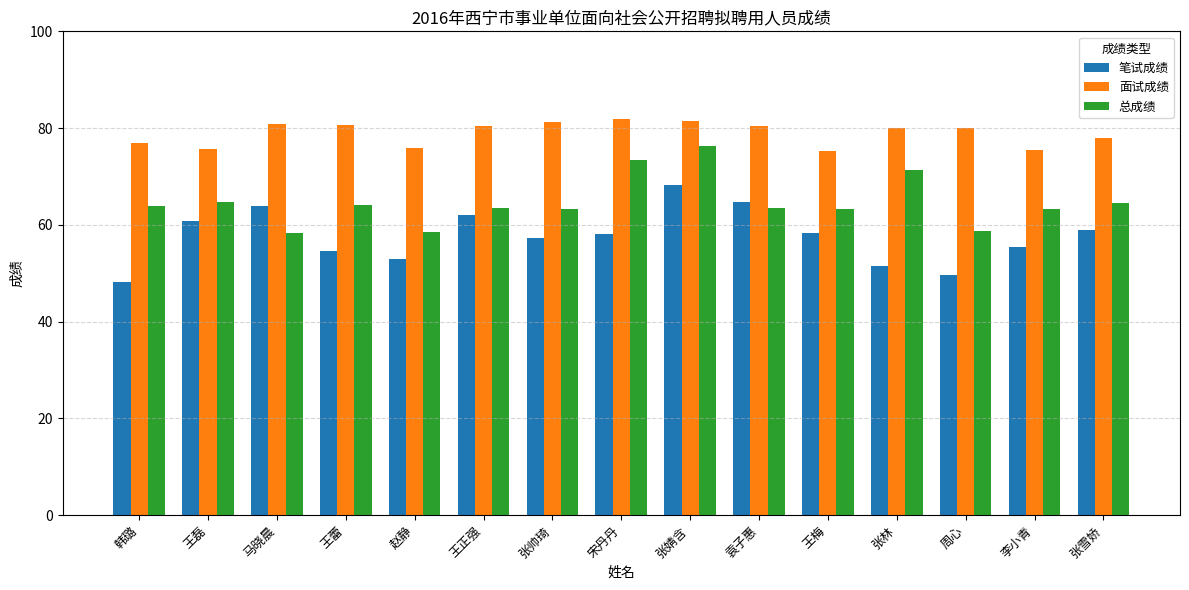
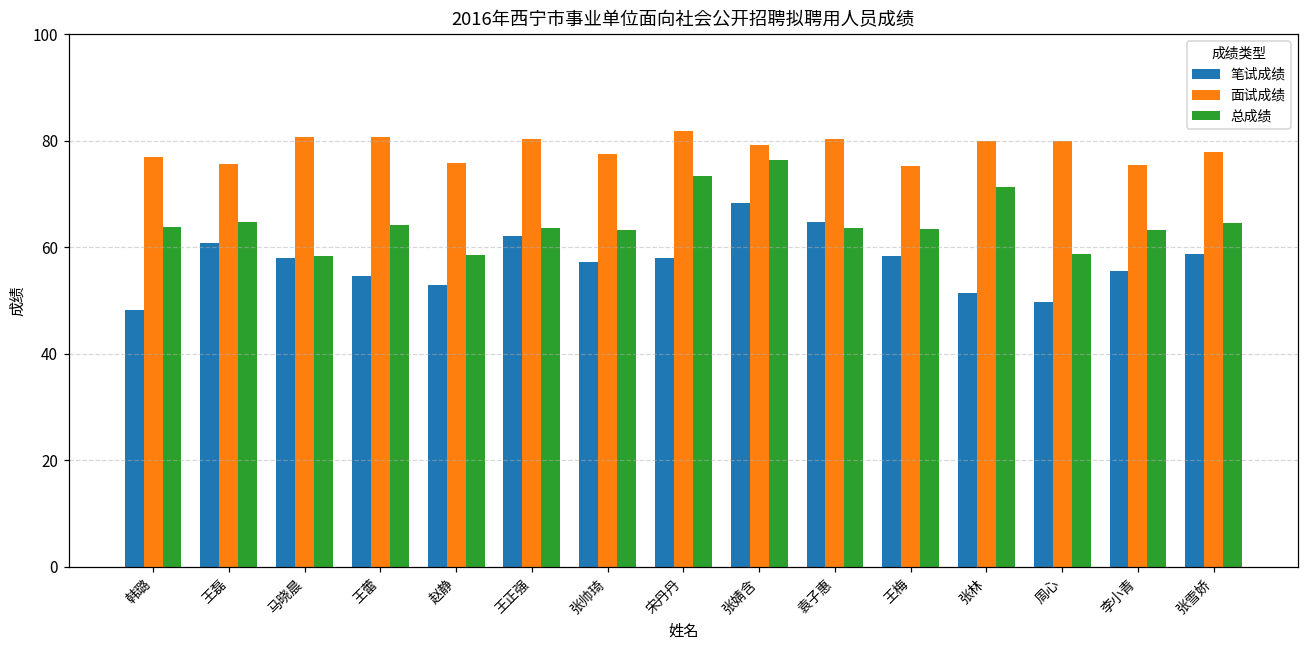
笔试成绩, 马晓晨: 64 -> 58
面试成绩, 张帅琦: 81 -> 78
面试成绩, 张婧含: 81 -> 79
